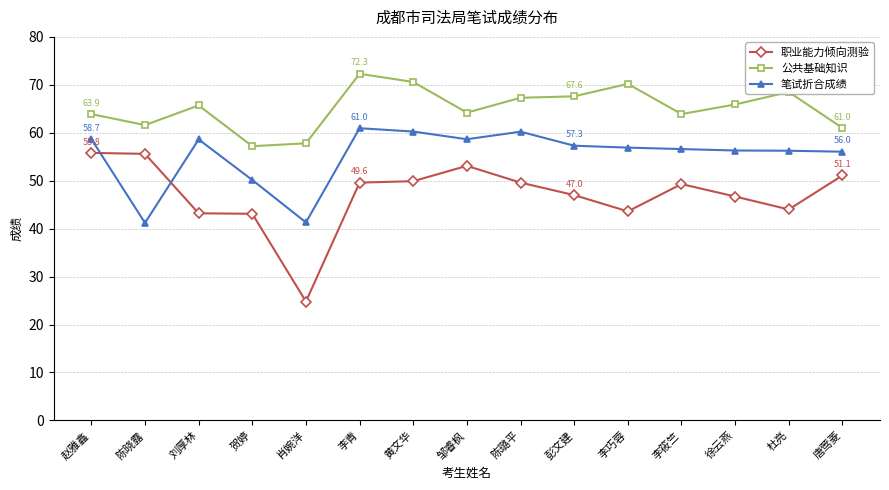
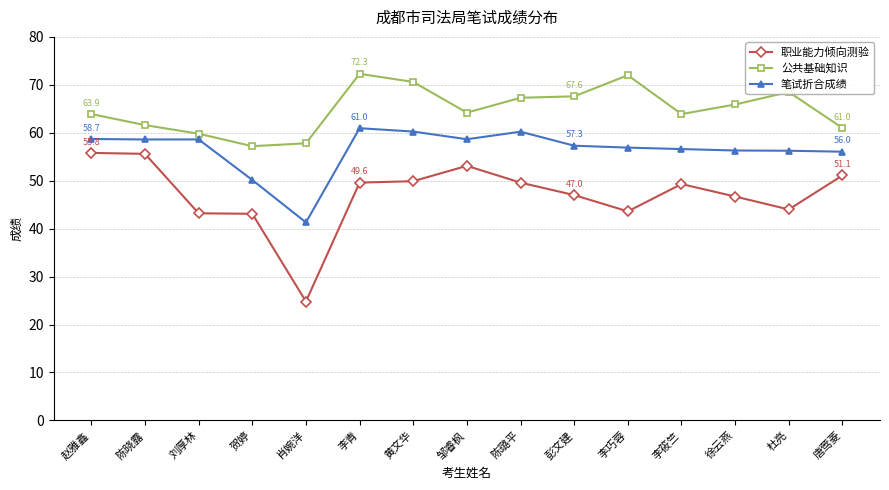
笔试折合成绩, 陈晓露: 41 -> 59
公共基础知识, 刘厚林: 66 -> 60
公共基础知识, 李巧蓉: 70 -> 72
